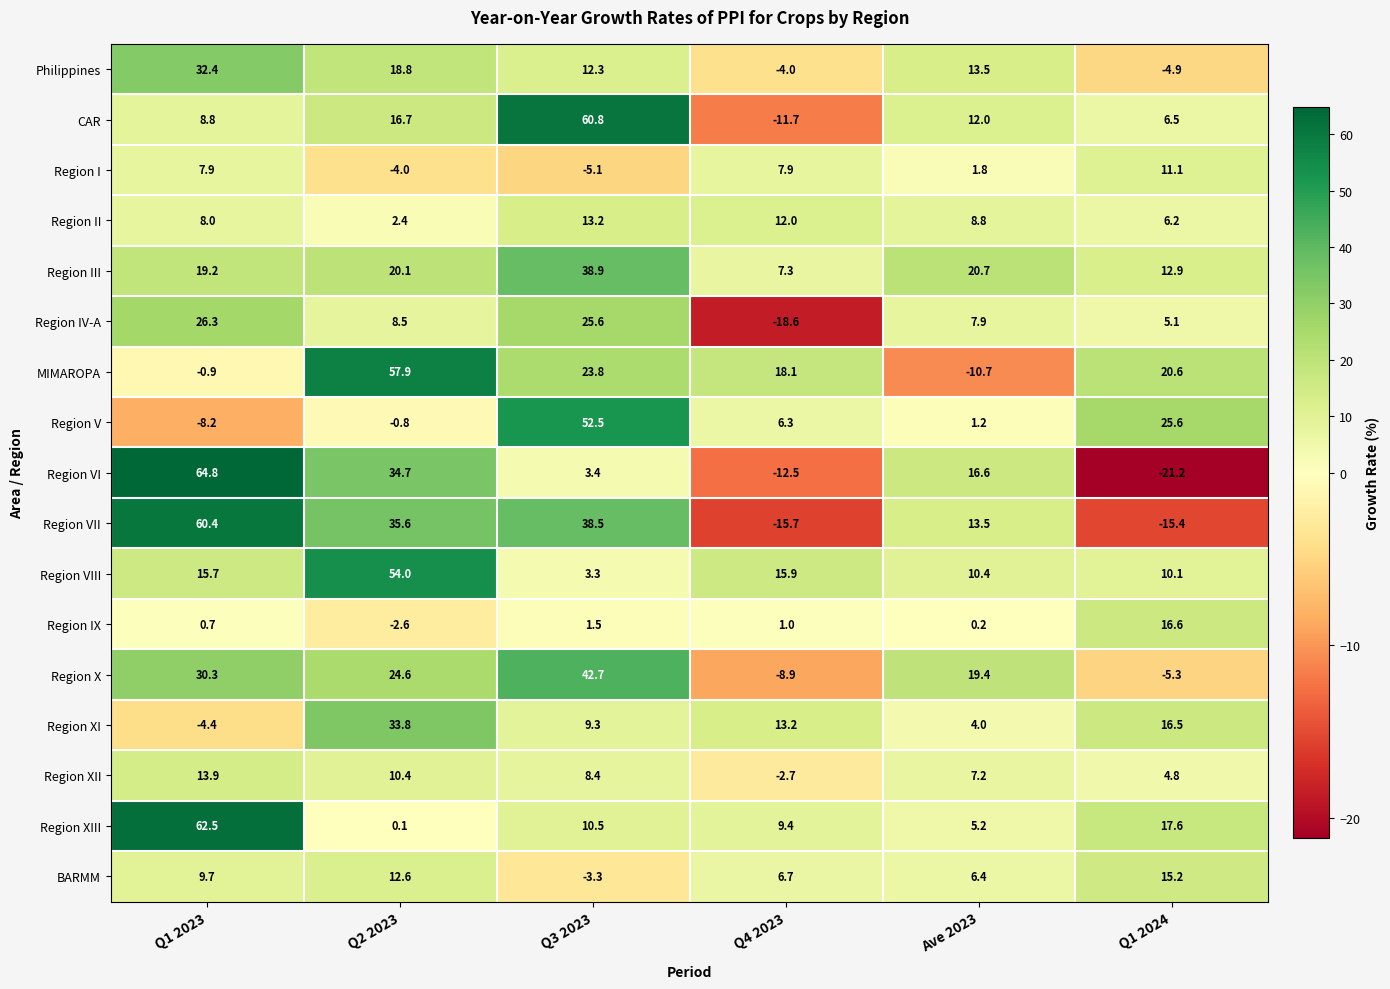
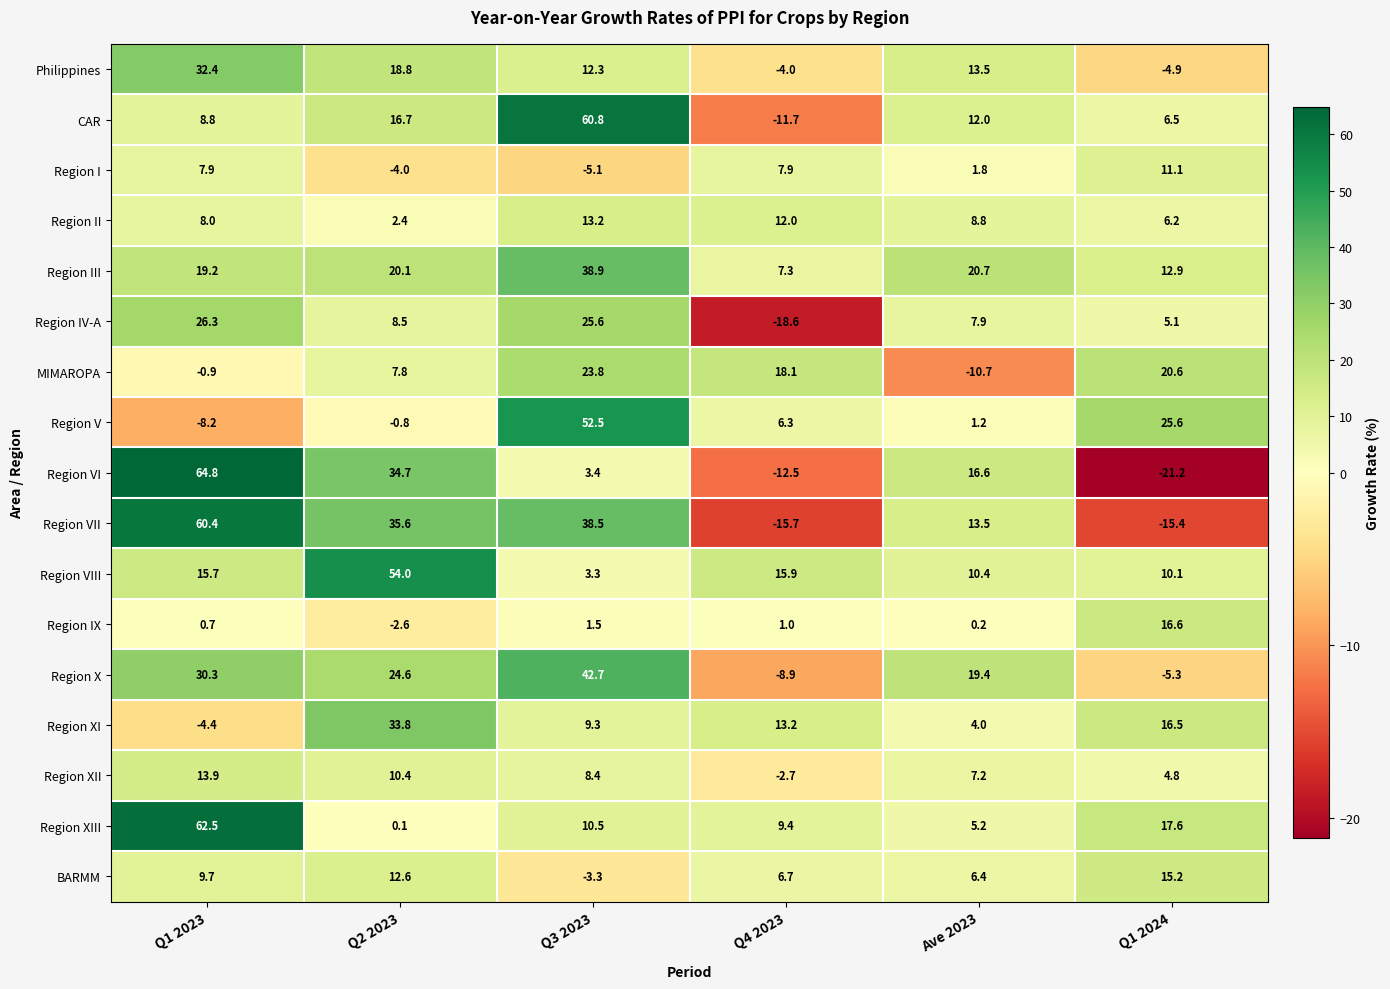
MIMAROPA, Q2 2023: 57.9 -> 7.8
